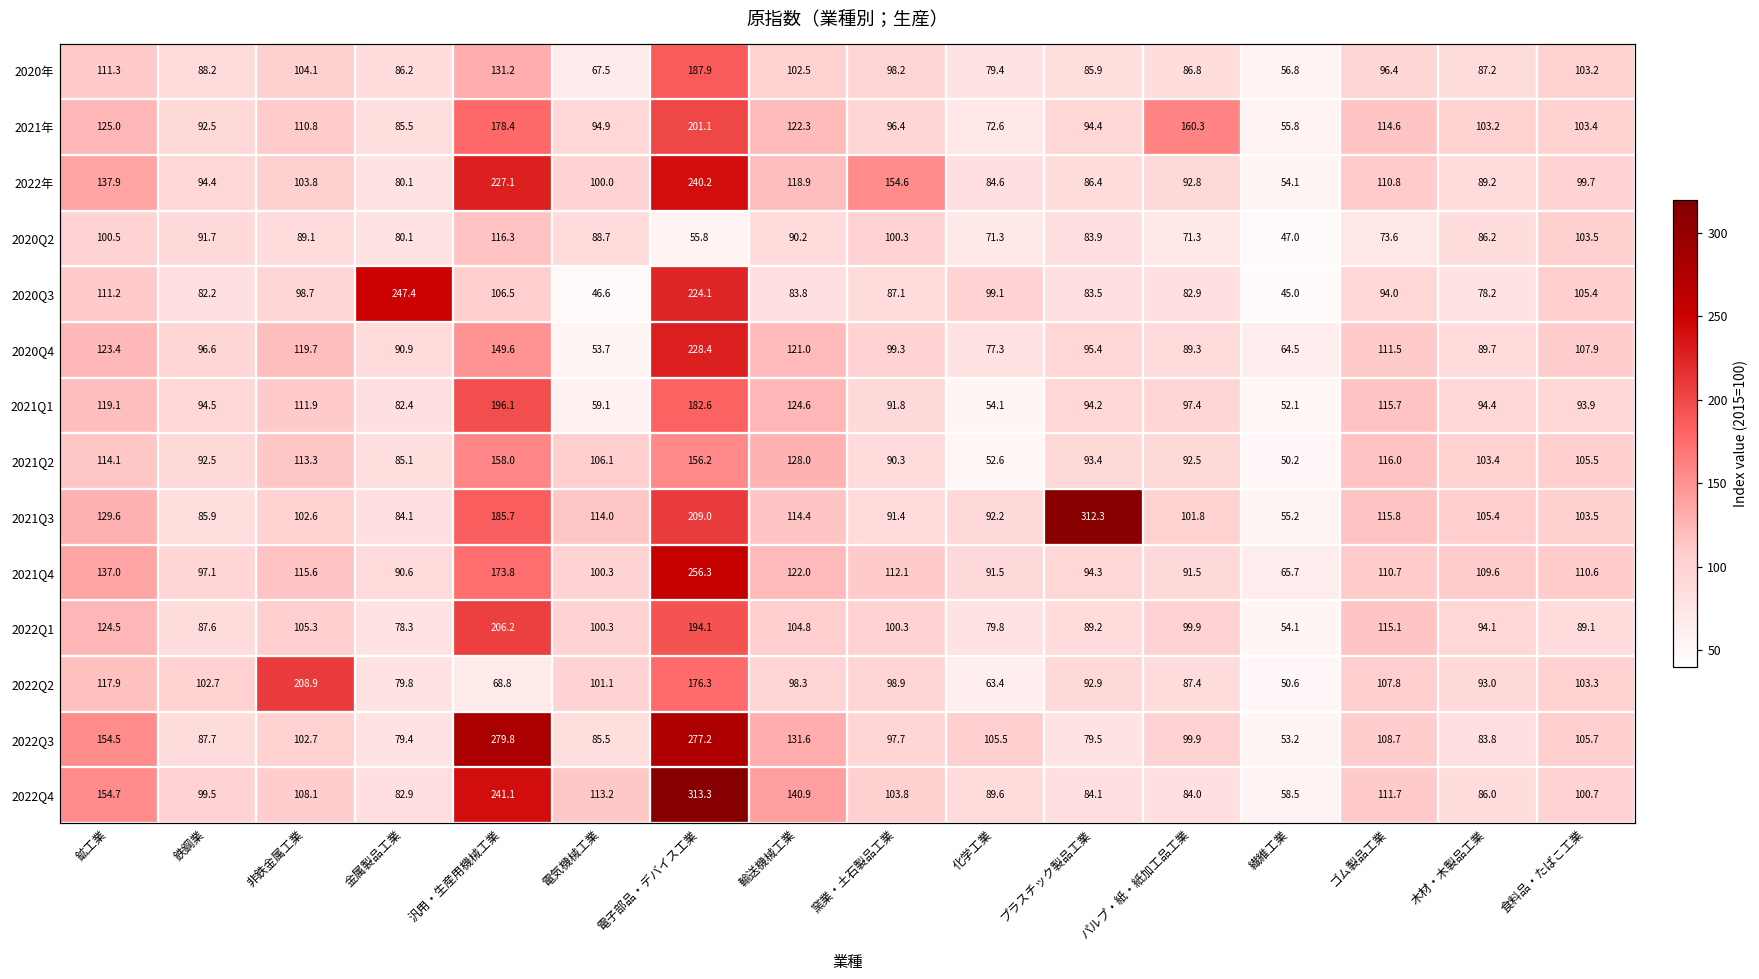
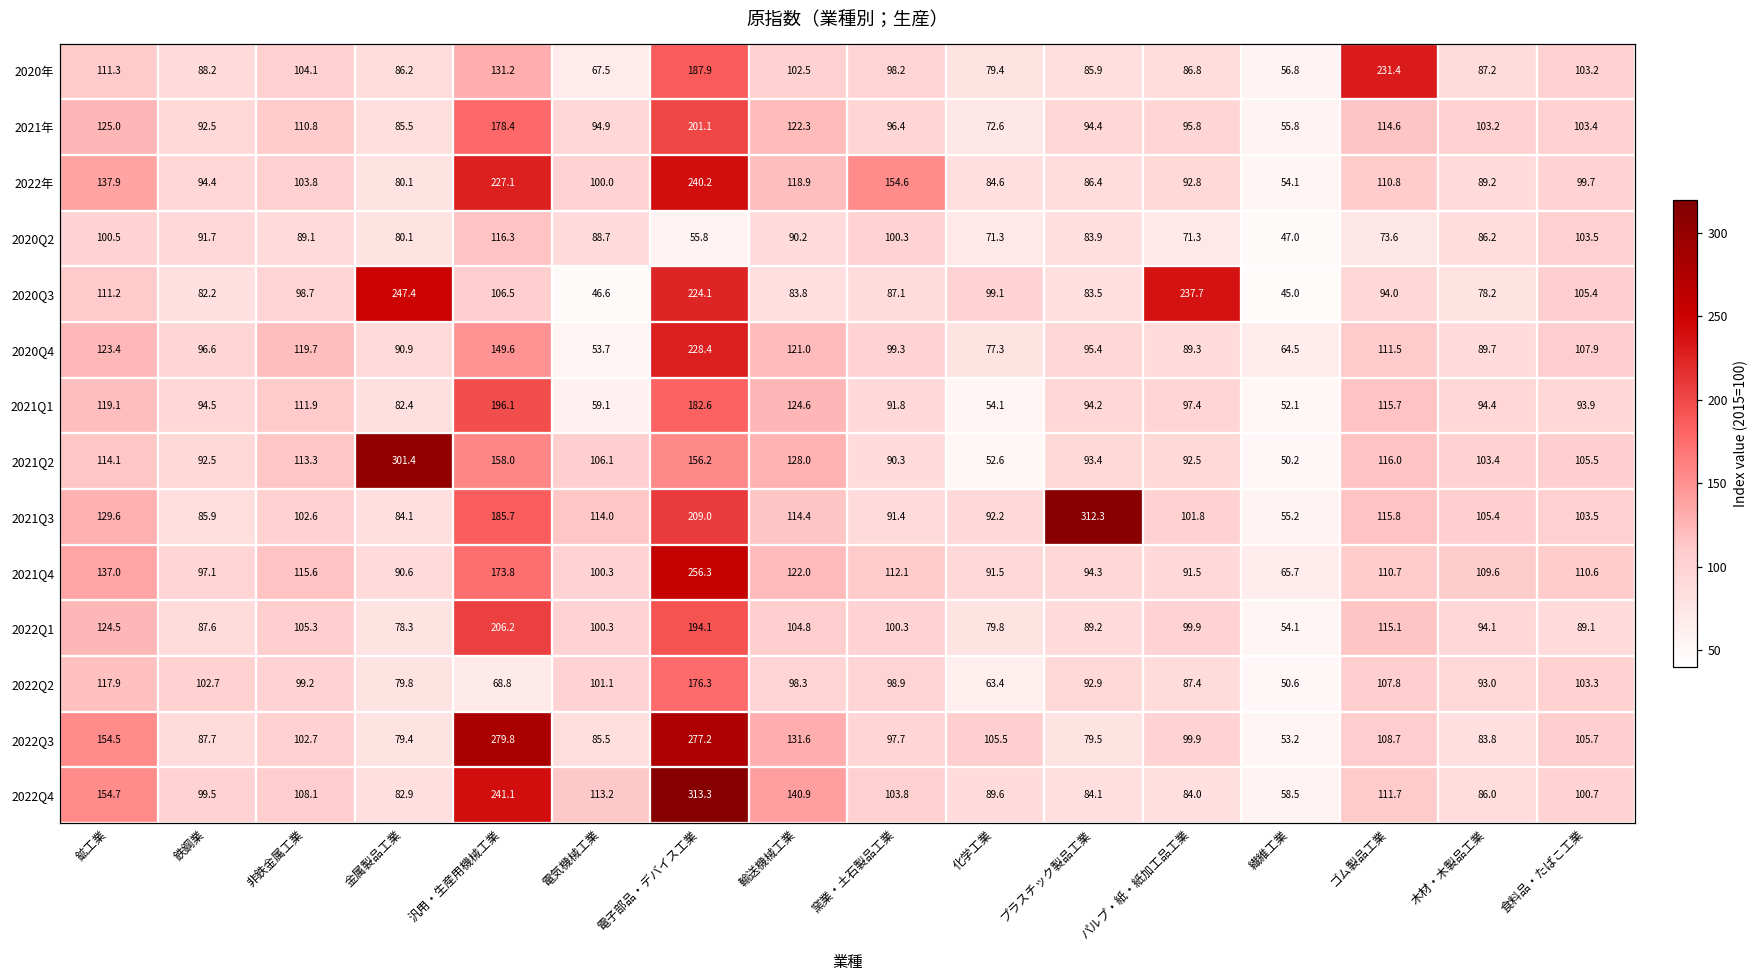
2020年, ゴム製品工業: 96.4 -> 231.4
2021年, パルプ・紙・紙加工品工業: 160.3 -> 95.8
2020Q3, パルプ・紙・紙加工品工業: 82.9 -> 237.7
2021Q2, 金属製品工業: 85.1 -> 301.4
2022Q2, 非鉄金属工業: 208.9 -> 99.2
